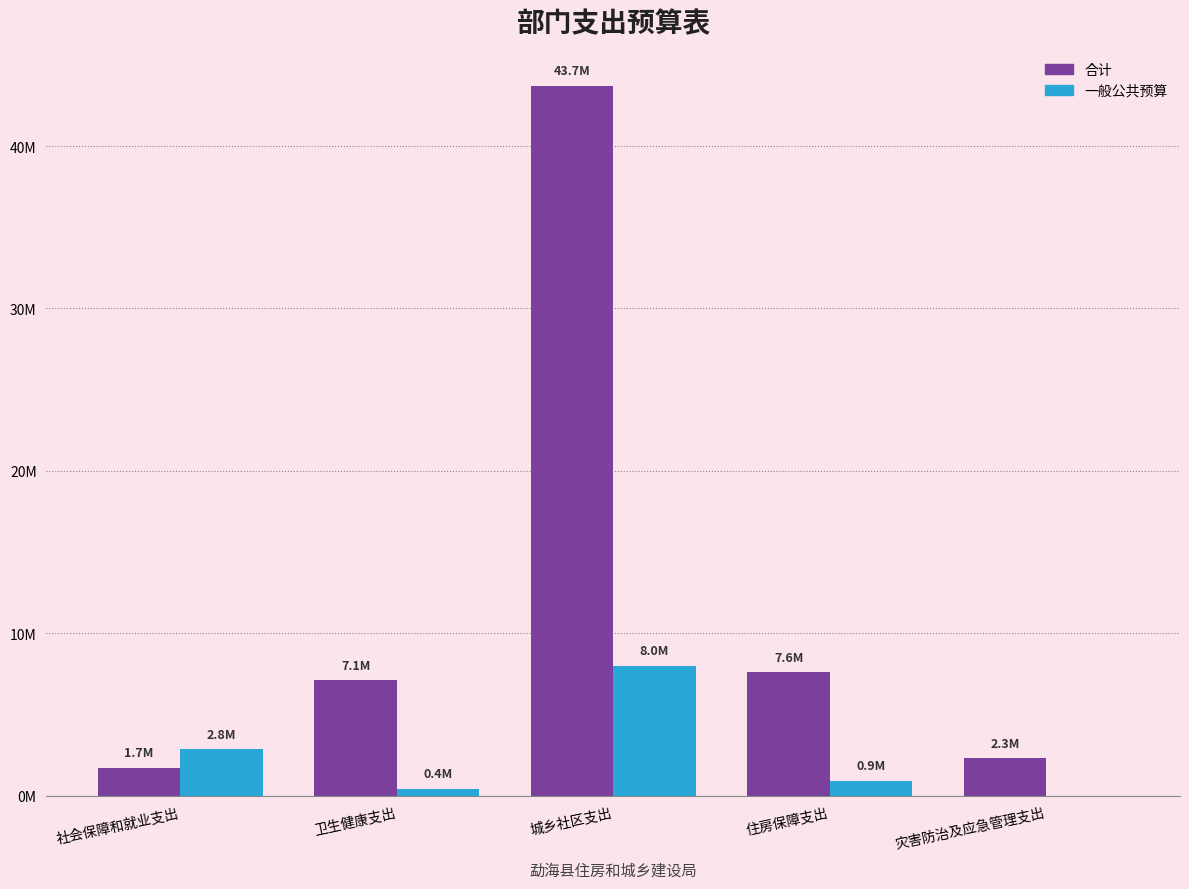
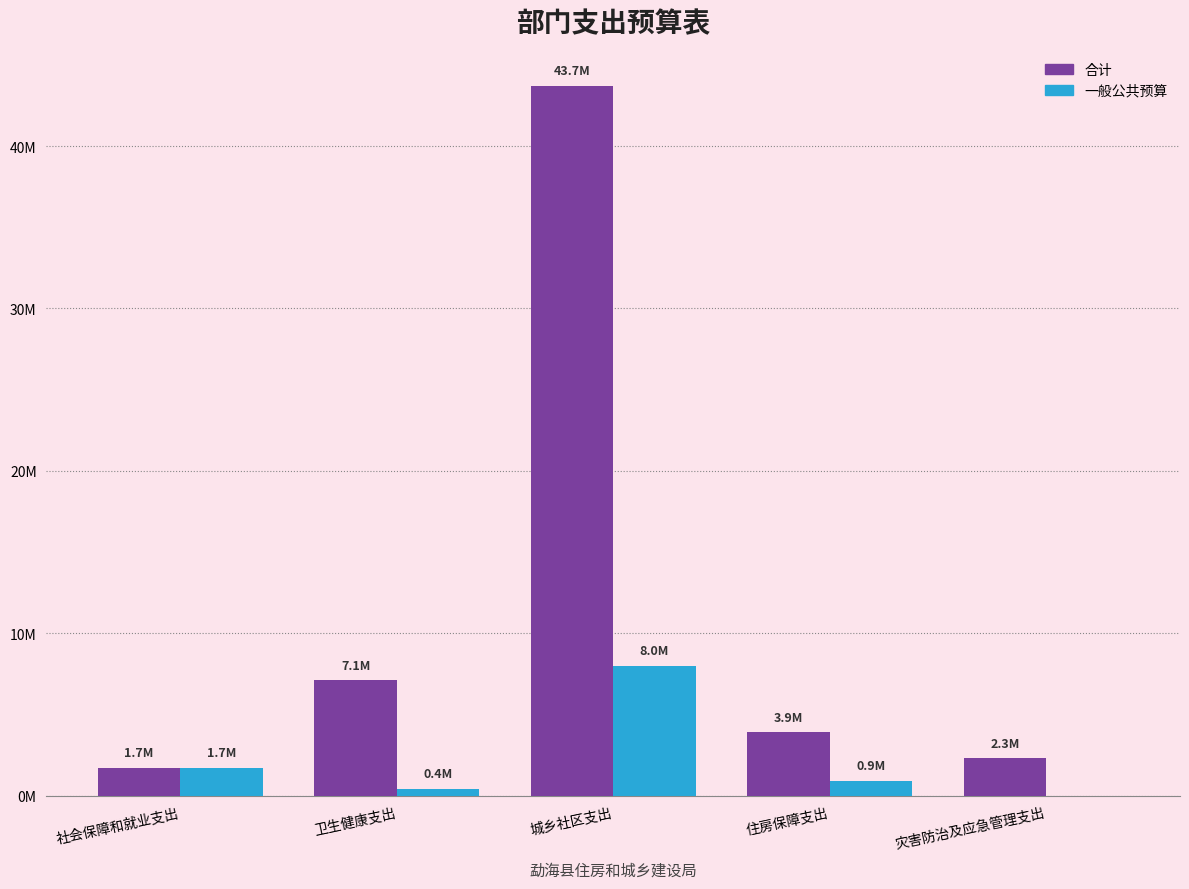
一般公共预算, 社会保障和就业支出: 2.8M -> 1.7M
合计, 住房保障支出: 7.6M -> 3.9M
